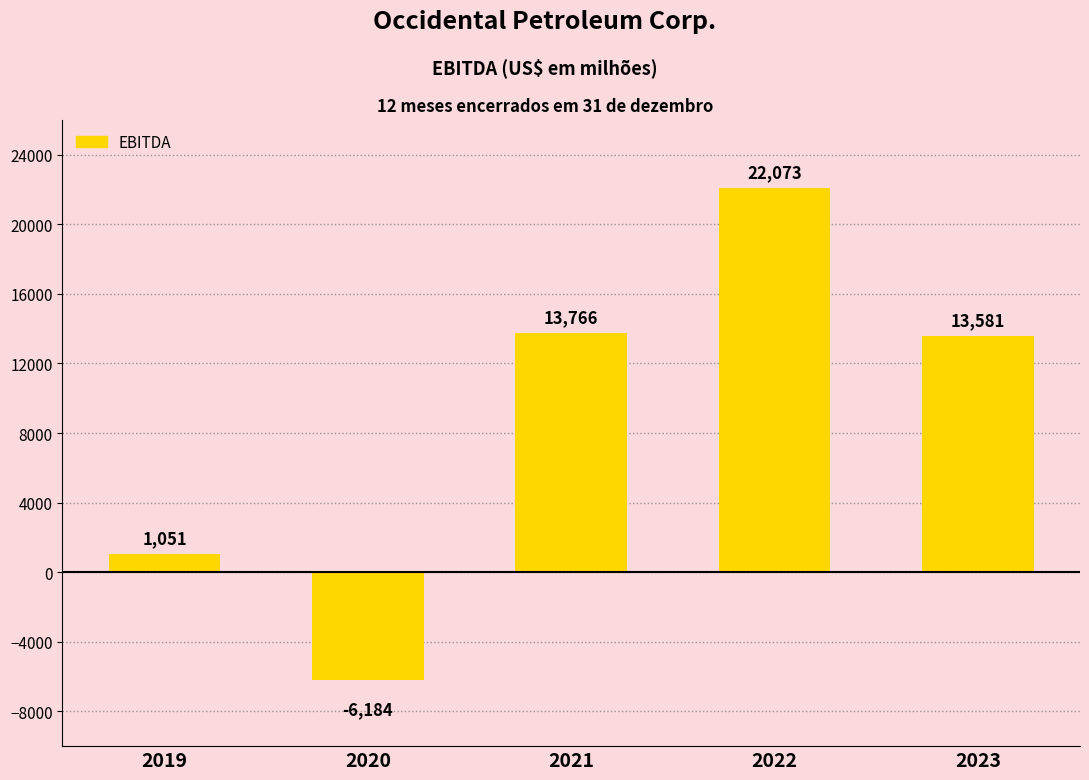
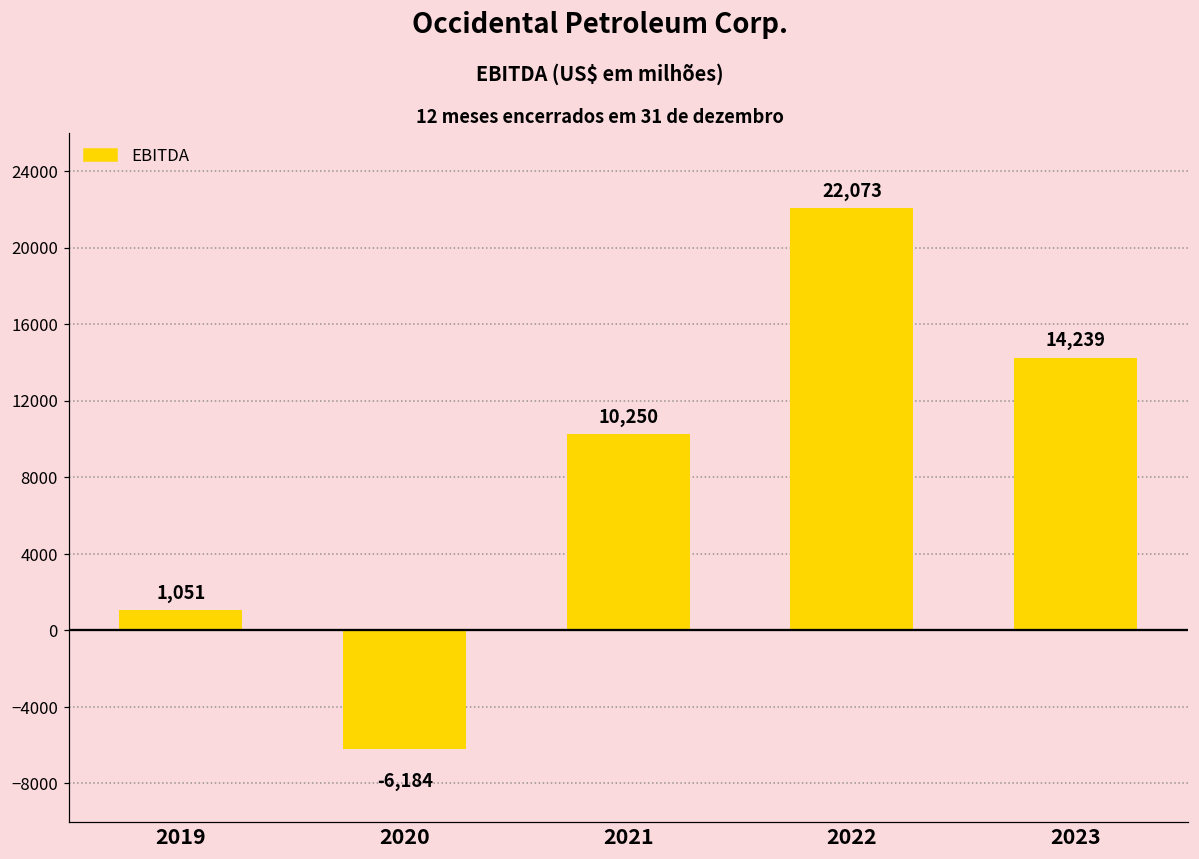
2021: 13,766 -> 10,250
2023: 13,581 -> 14,239
